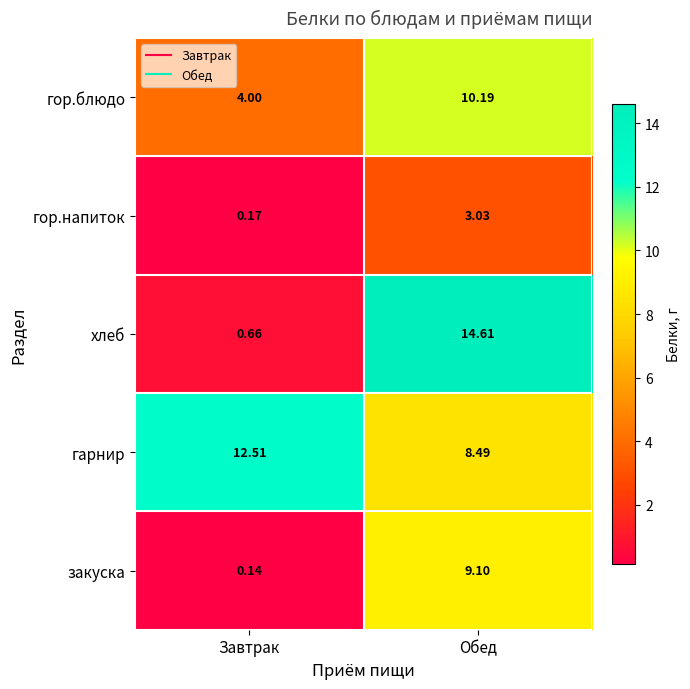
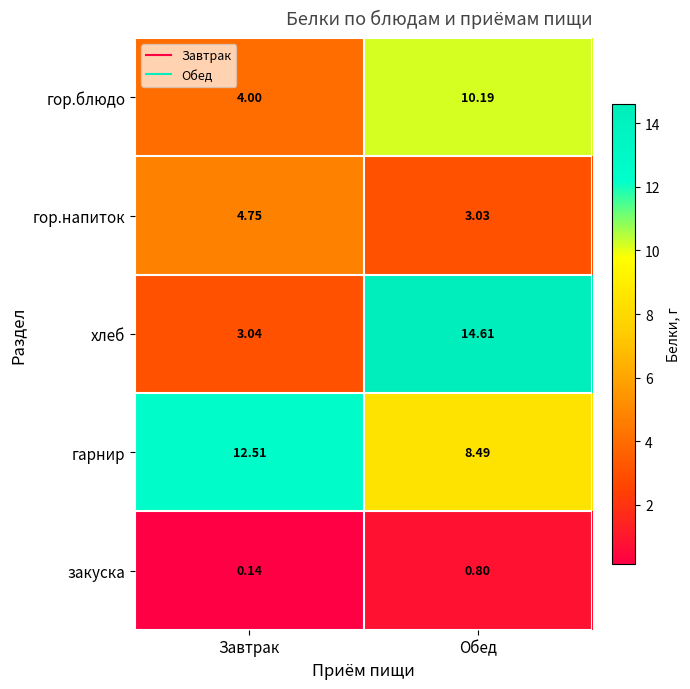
гор.напиток, Завтрак: 0.17 -> 4.75
хлеб, Завтрак: 0.66 -> 3.04
закуска, Обед: 9.10 -> 0.80
